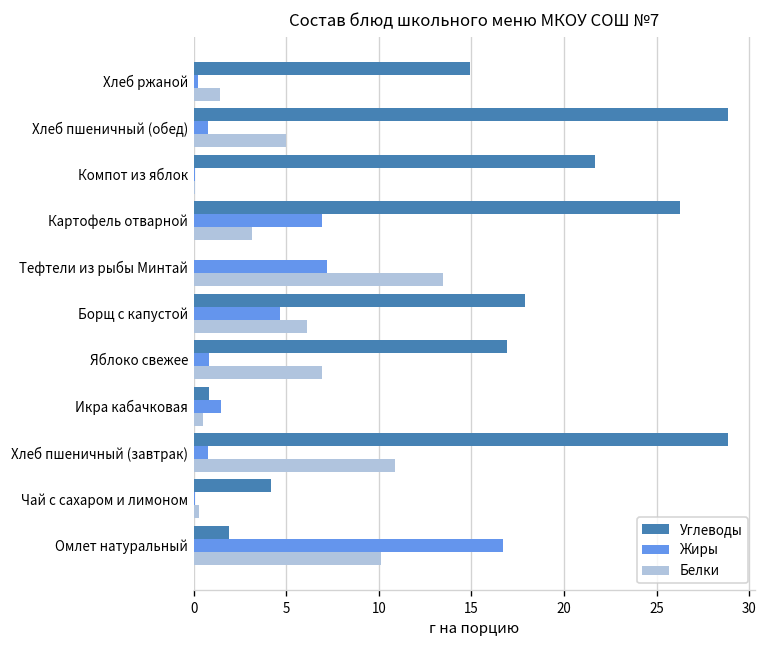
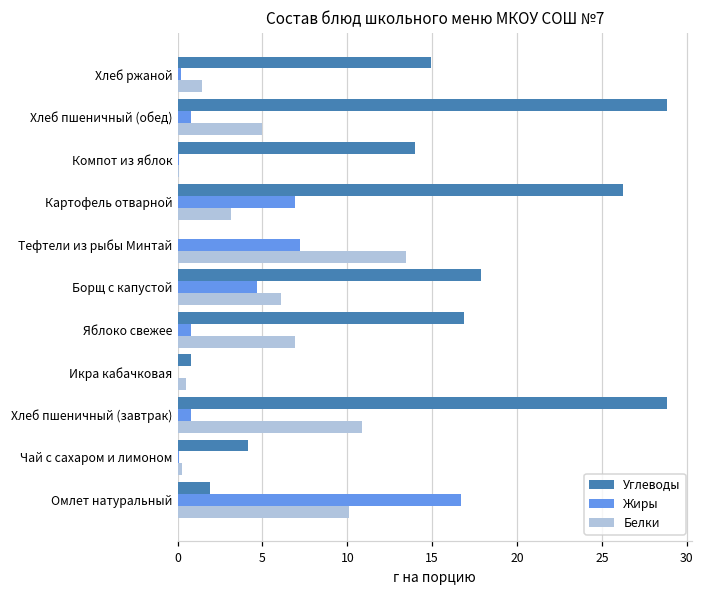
Углеводы, Компот из яблок: 21.7 -> 14.0
Жиры, Икра кабачковая: 1.5 -> 0.1
